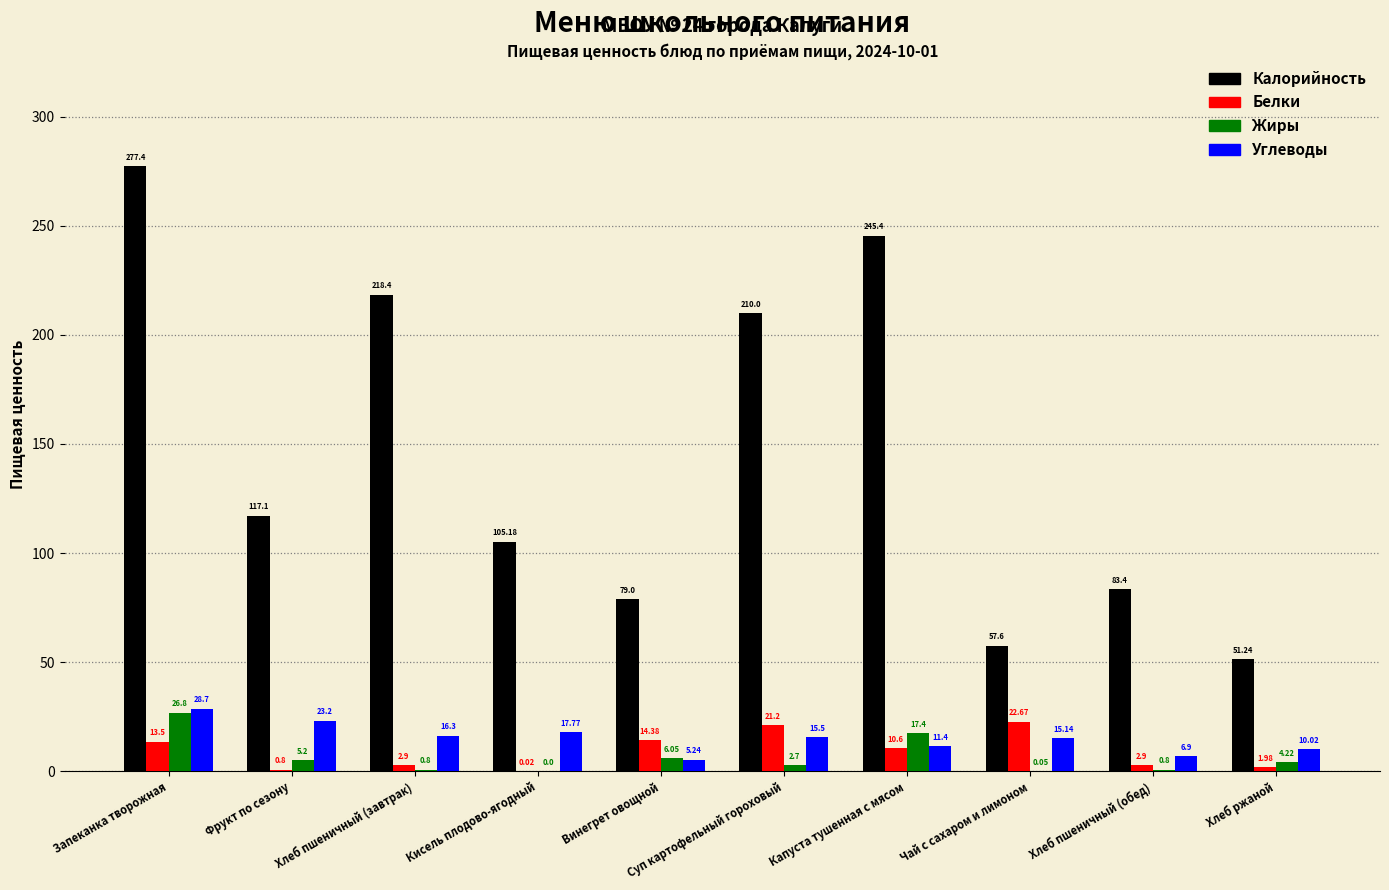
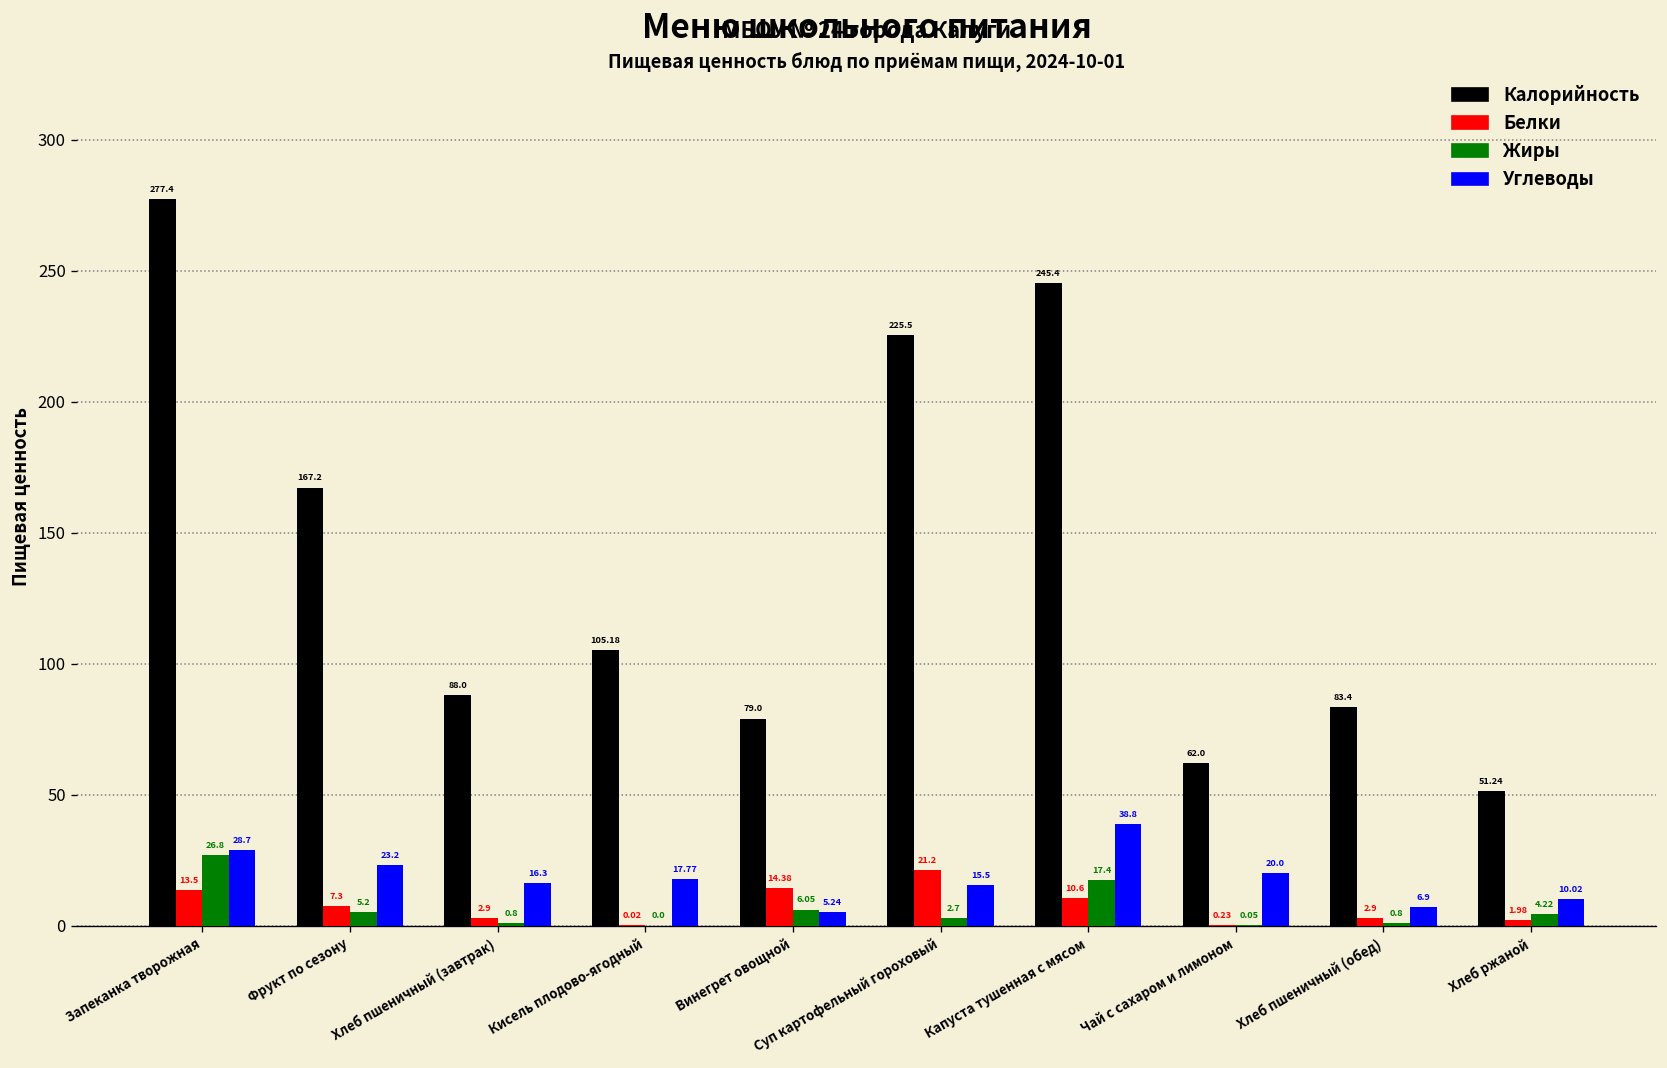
Калорийность, Фрукт по сезону: 117.1 -> 167.2
Белки, Фрукт по сезону: 0.8 -> 7.3
Калорийность, Хлеб пшеничный (завтрак): 218.4 -> 88.0
Калорийность, Суп картофельный гороховый: 210.0 -> 225.5
Углеводы, Капуста тушенная с мясом: 11.4 -> 38.8
Калорийность, Чай с сахаром и лимоном: 57.6 -> 62.0
Белки, Чай с сахаром и лимоном: 22.67 -> 0.23
Углеводы, Чай с сахаром и лимоном: 15.14 -> 20.0
